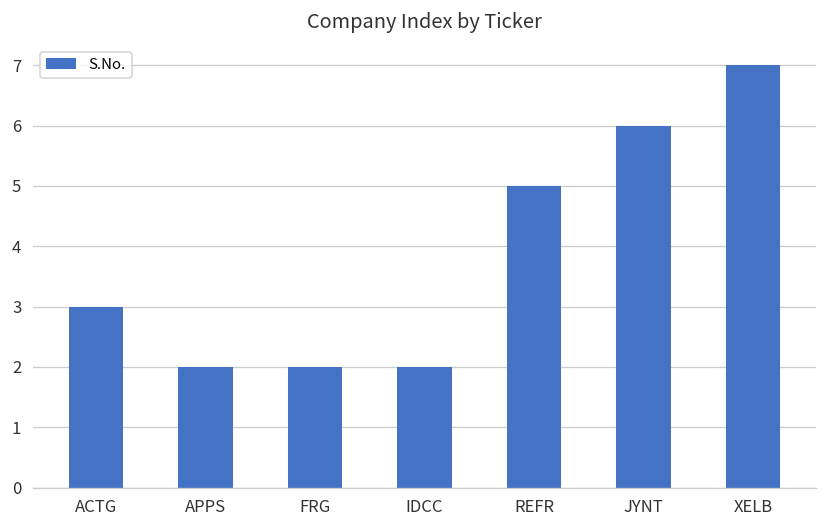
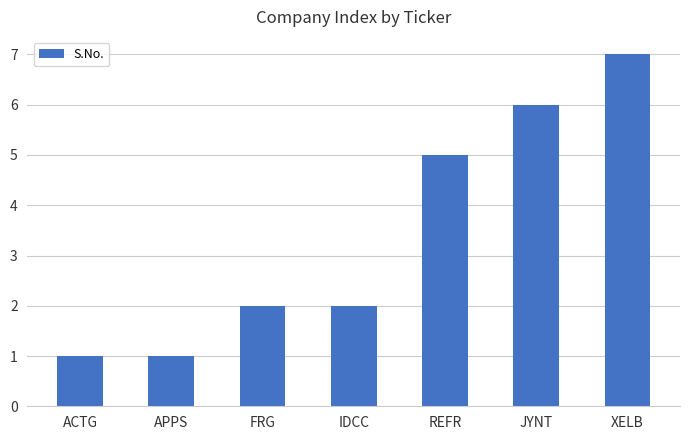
ACTG: 3 -> 1
APPS: 2 -> 1
